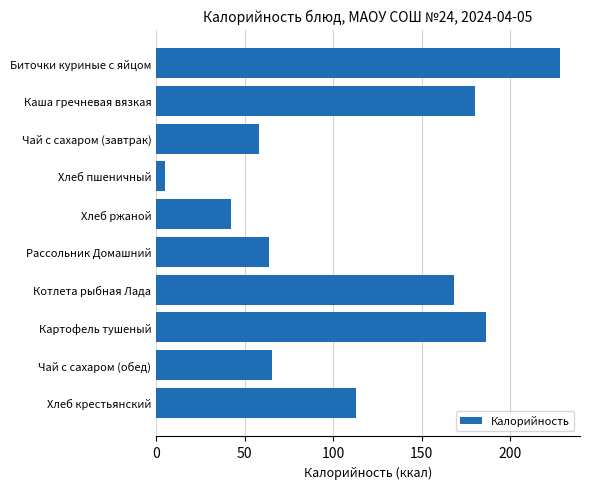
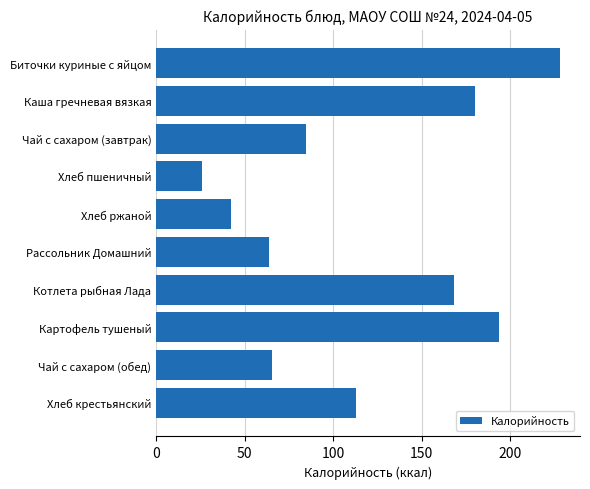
Чай с сахаром (завтрак): 58 -> 85
Хлеб пшеничный: 5 -> 26
Картофель тушеный: 186 -> 194
